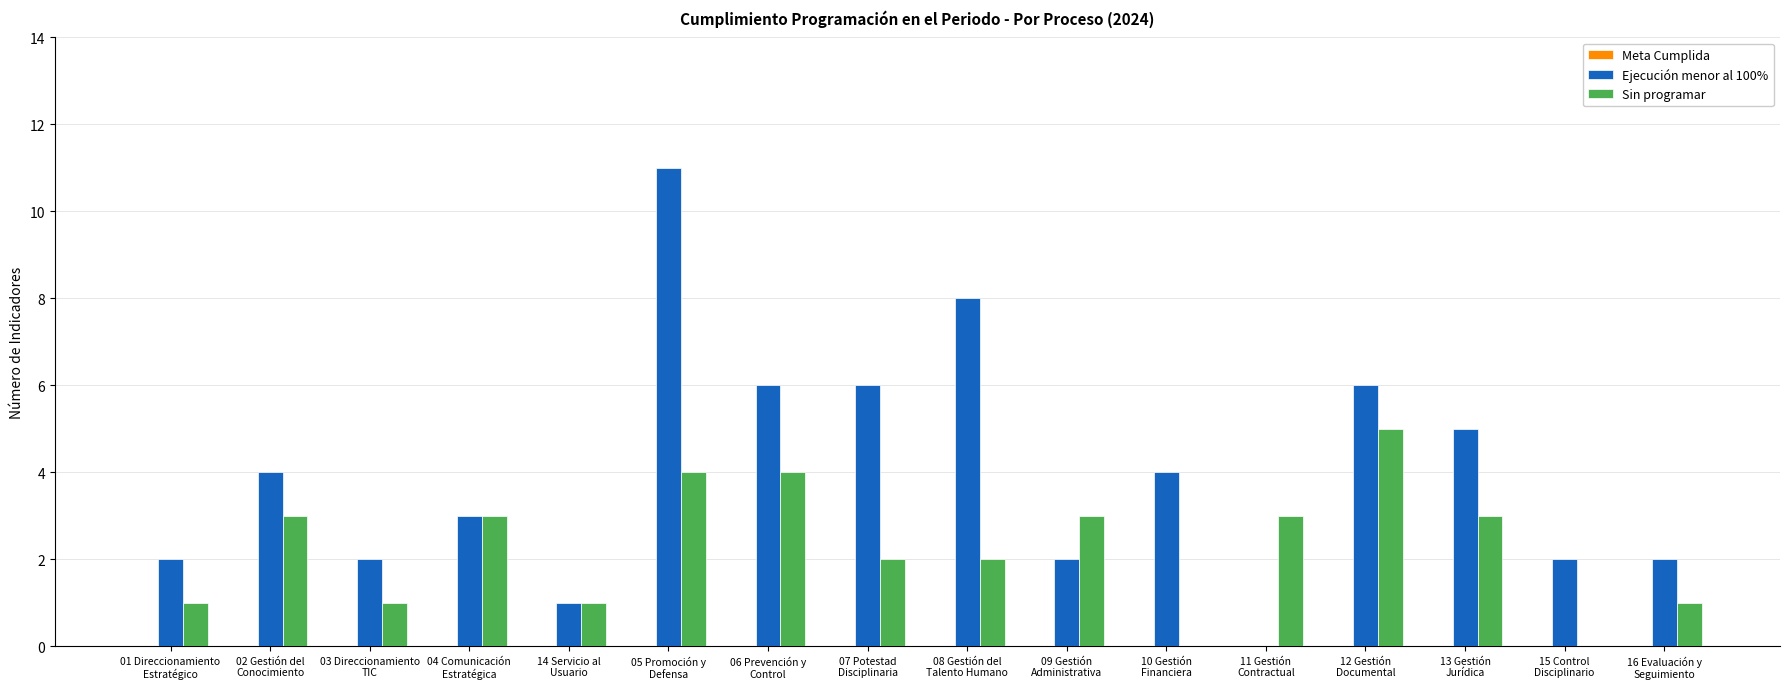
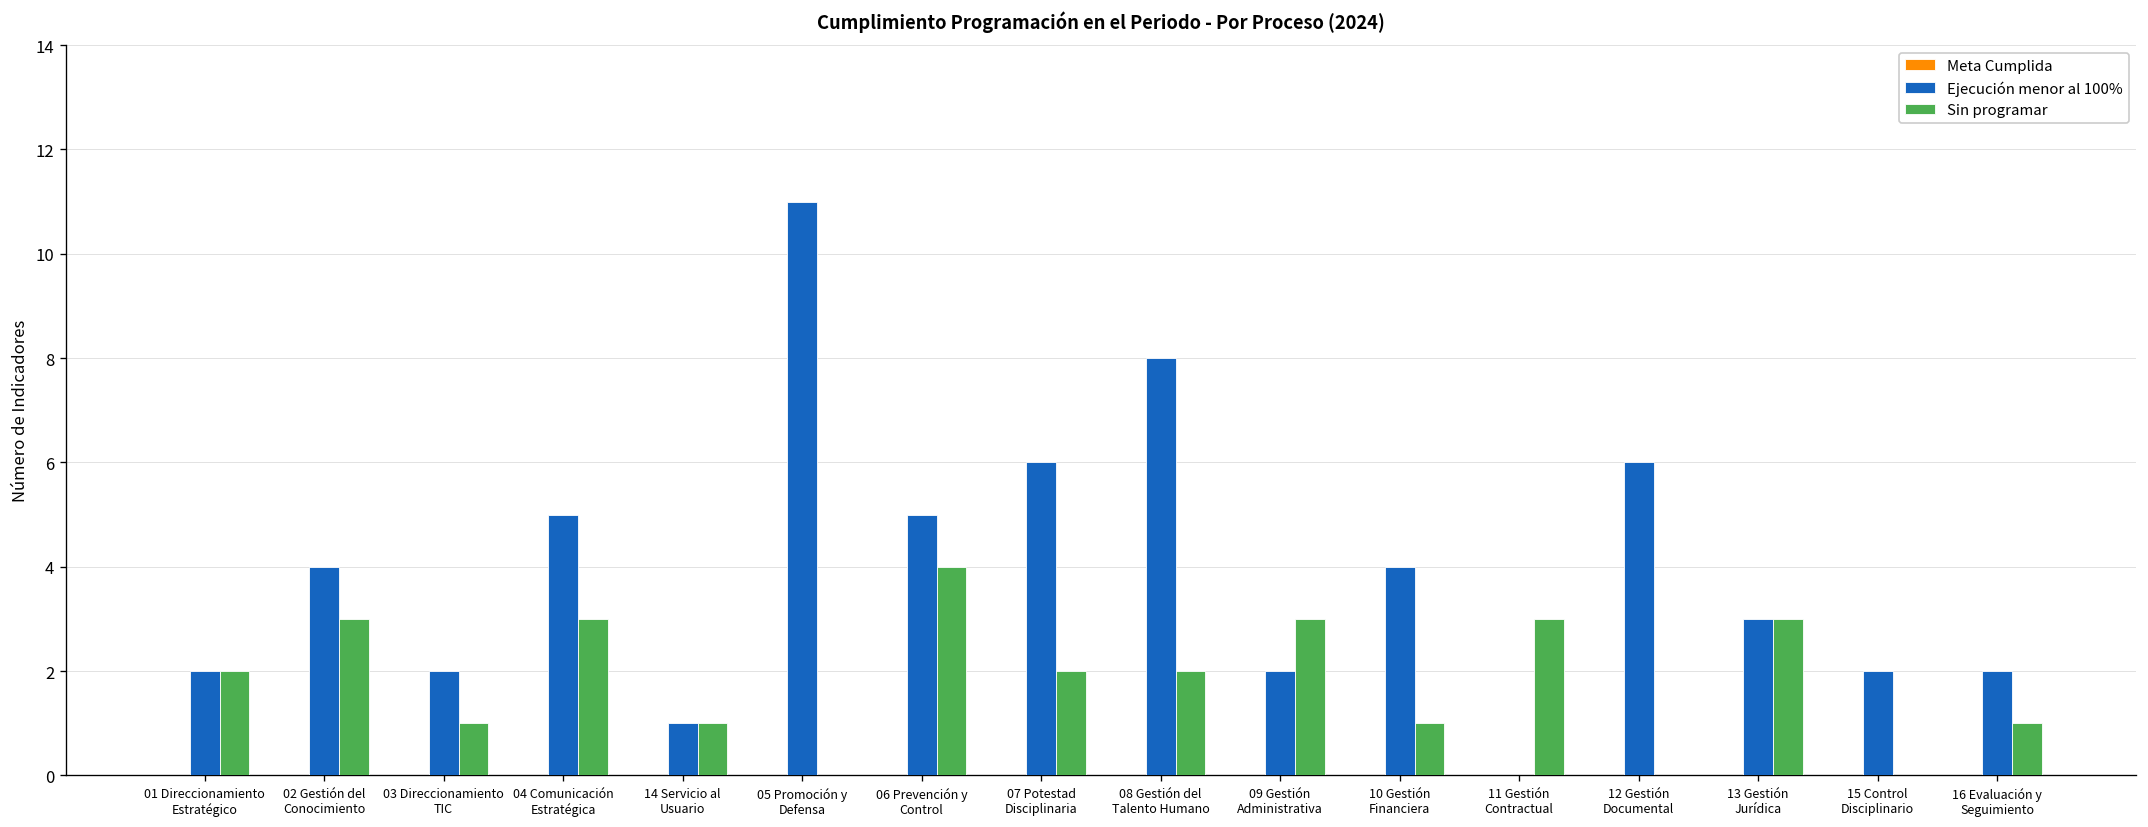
Sin programar, 01 Direccionamiento Estratégico: 1 -> 2
Ejecución menor al 100%, 04 Comunicación Estratégica: 3 -> 5
Sin programar, 05 Promoción y Defensa: 4 -> 0
Ejecución menor al 100%, 06 Prevención y Control: 6 -> 5
Sin programar, 10 Gestión Financiera: 0 -> 1
Sin programar, 12 Gestión Documental: 5 -> 0
Ejecución menor al 100%, 13 Gestión Jurídica: 5 -> 3
